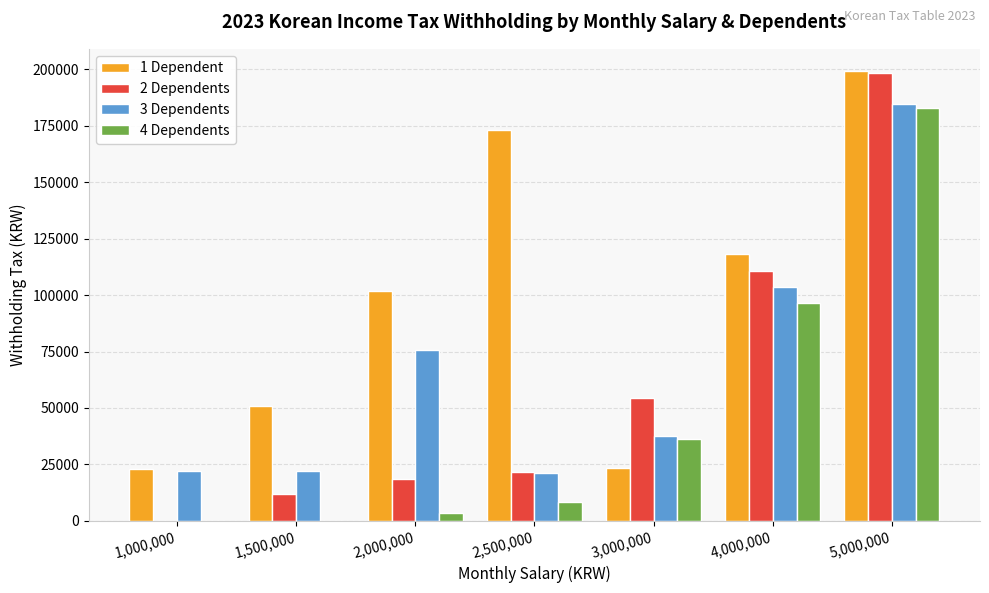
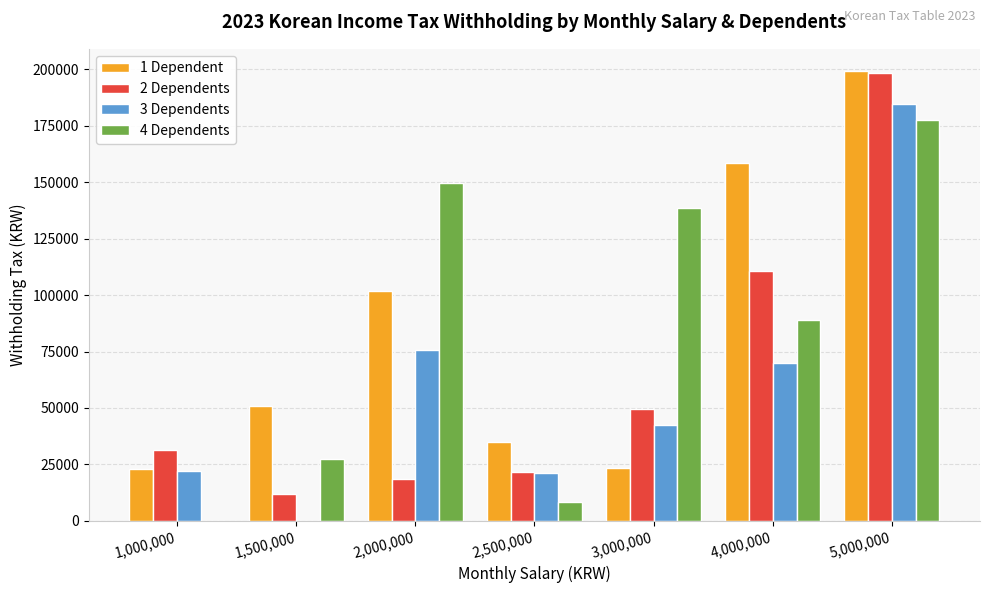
2 Dependents, 1,000,000: 0 -> 31000
3 Dependents, 1,500,000: 22000 -> 0
4 Dependents, 1,500,000: 0 -> 28000
4 Dependents, 2,000,000: 4000 -> 150000
1 Dependent, 2,500,000: 173000 -> 35000
2 Dependents, 3,000,000: 54000 -> 50000
3 Dependents, 3,000,000: 37000 -> 42000
4 Dependents, 3,000,000: 36000 -> 138000
1 Dependent, 4,000,000: 118000 -> 159000
3 Dependents, 4,000,000: 103000 -> 70000
4 Dependents, 4,000,000: 96000 -> 89000
4 Dependents, 5,000,000: 183000 -> 177000
